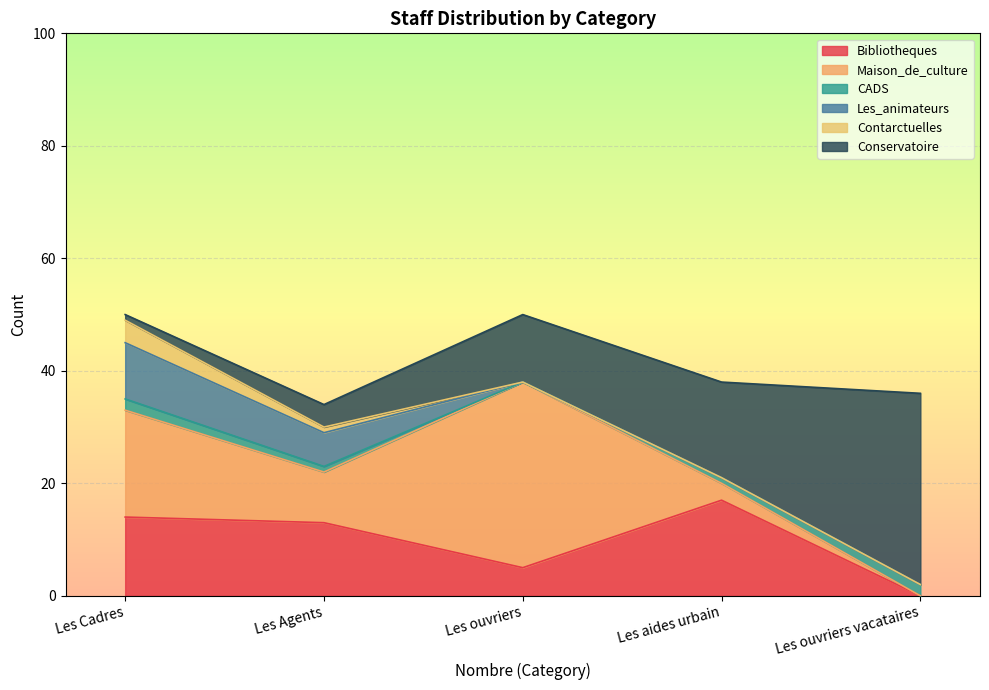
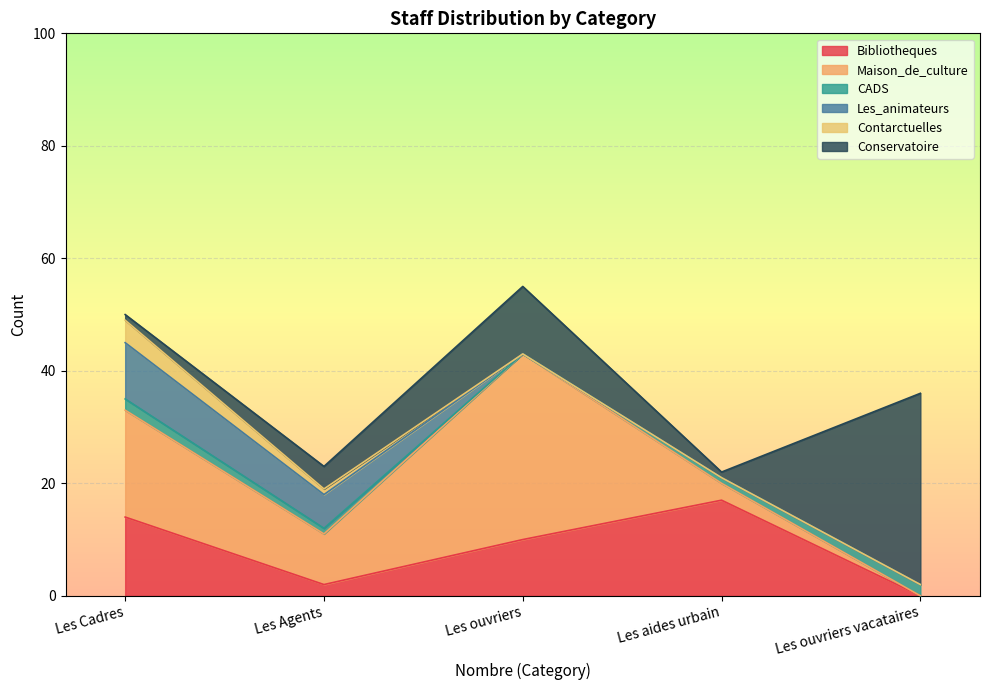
Bibliotheques, Les Agents: 13 -> 2
Bibliotheques, Les ouvriers: 5 -> 10
Conservatoire, Les aides urbain: 17 -> 1
